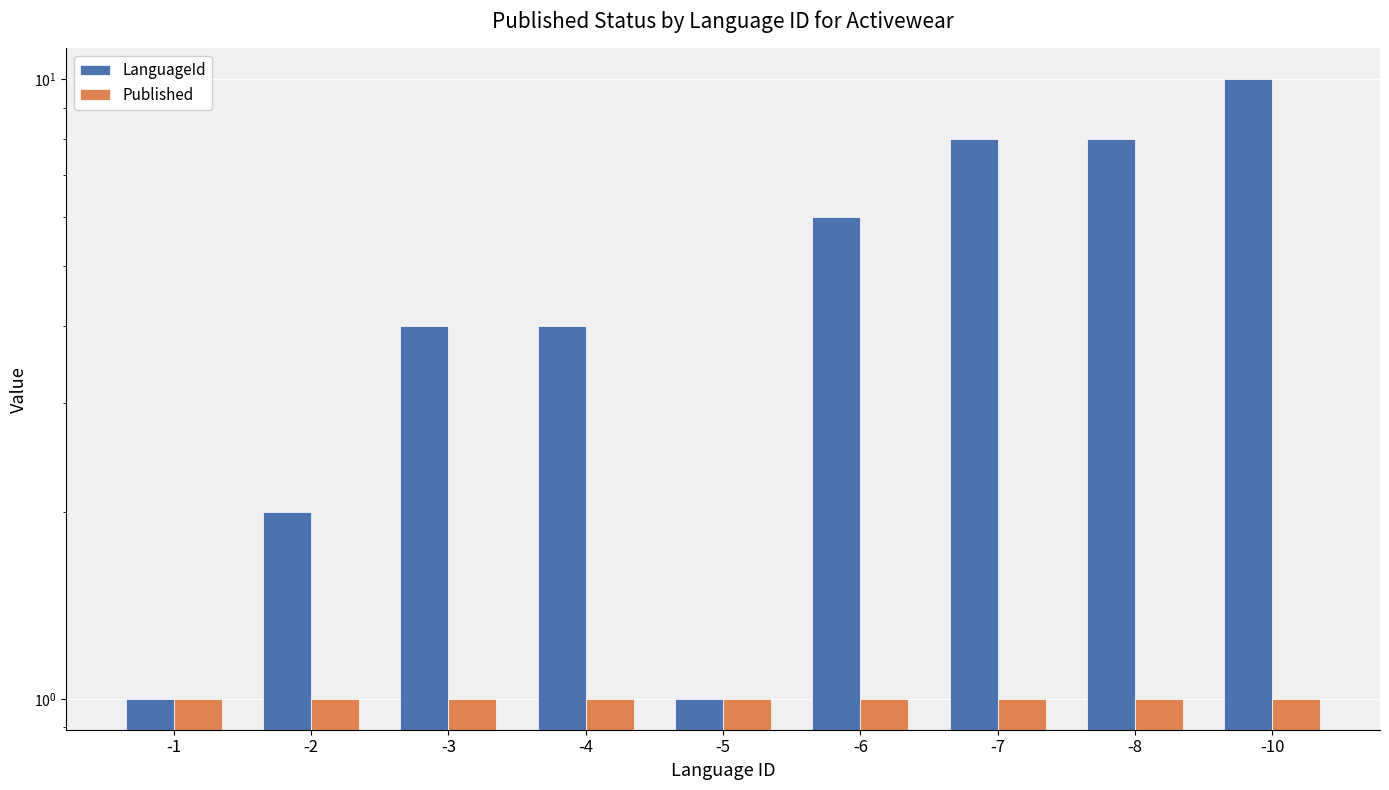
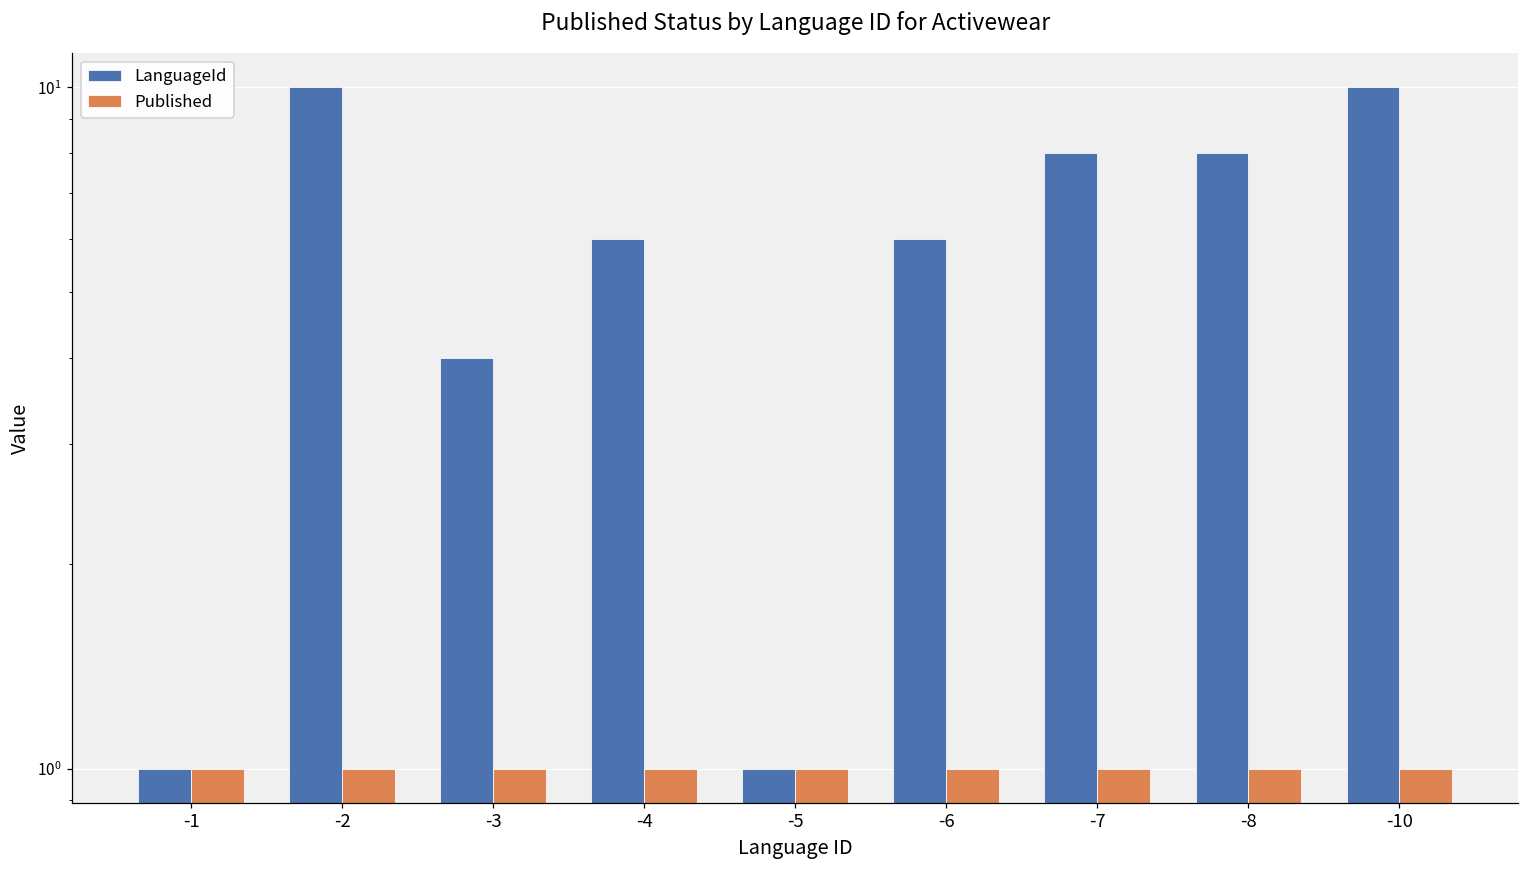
LanguageId, -2: 2.00 -> 10.0
LanguageId, -4: 4.0 -> 6.0
